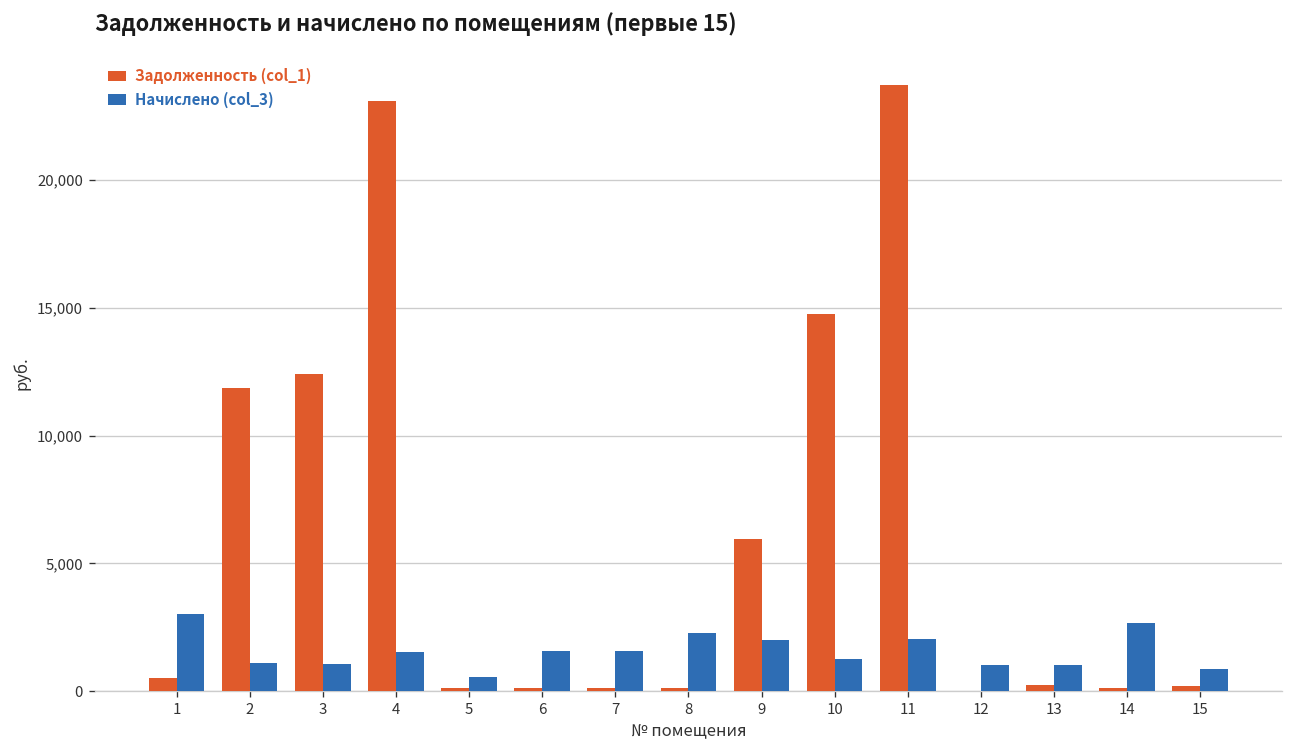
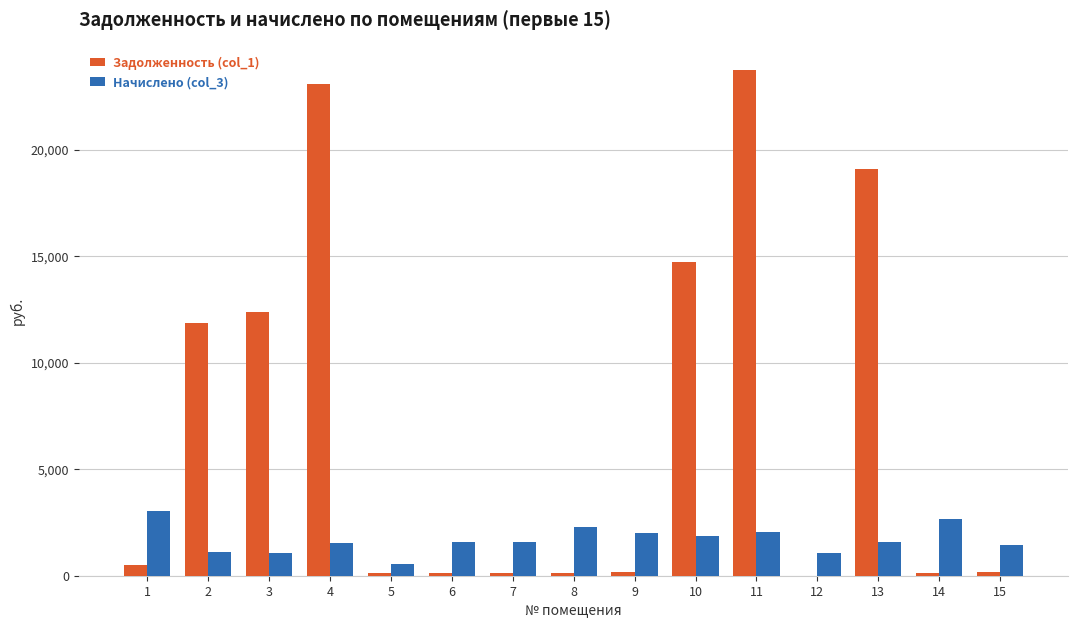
Задолженность (col_1), 9: 6,000 -> 200
Начислено (col_3), 10: 1,300 -> 1,900
Задолженность (col_1), 13: 300 -> 19,100
Начислено (col_3), 13: 1,000 -> 1,600
Начислено (col_3), 15: 900 -> 1,400
